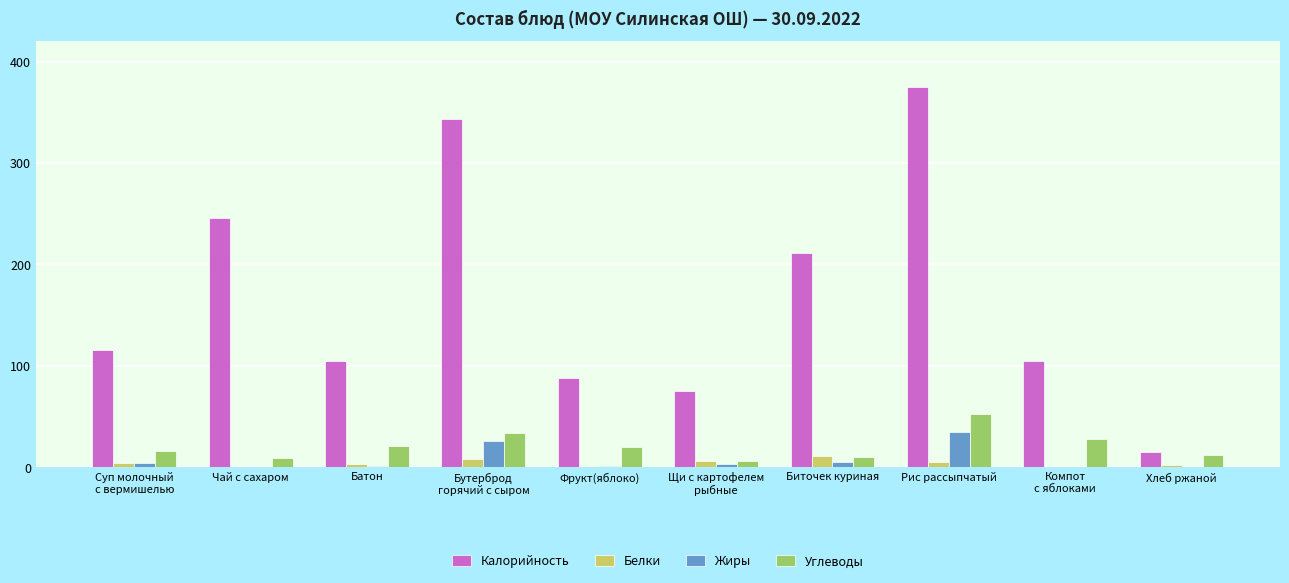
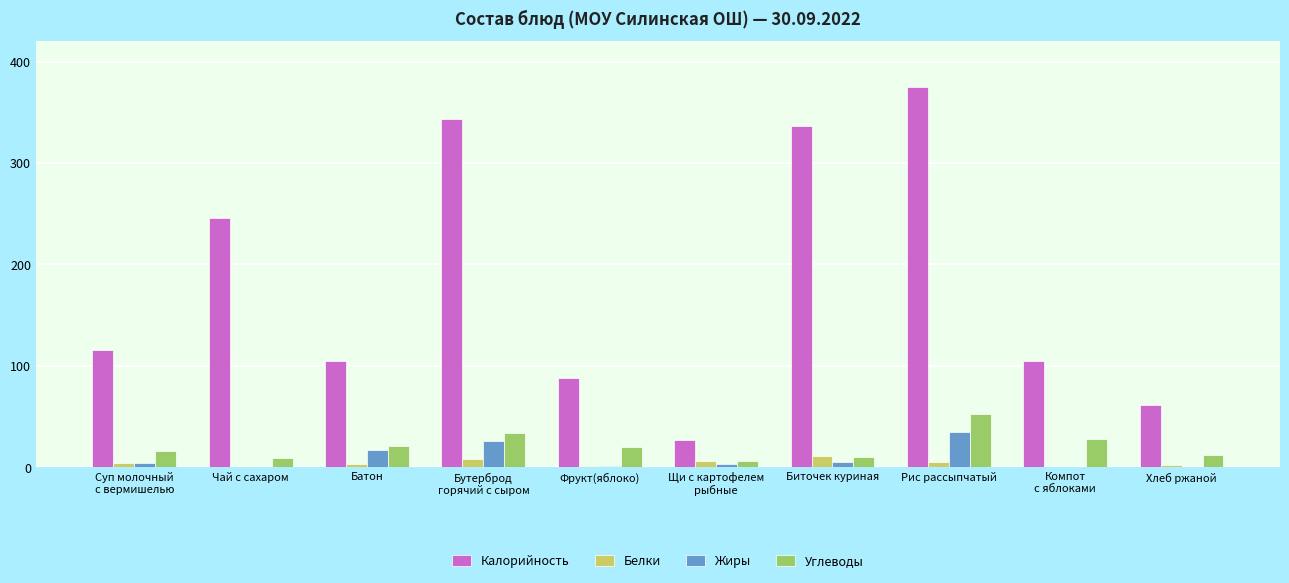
Жиры, Батон: 1 -> 17
Калорийность, Щи с картофелем рыбные: 75 -> 27
Калорийность, Биточек куриная: 211 -> 336
Калорийность, Хлеб ржаной: 15 -> 61
